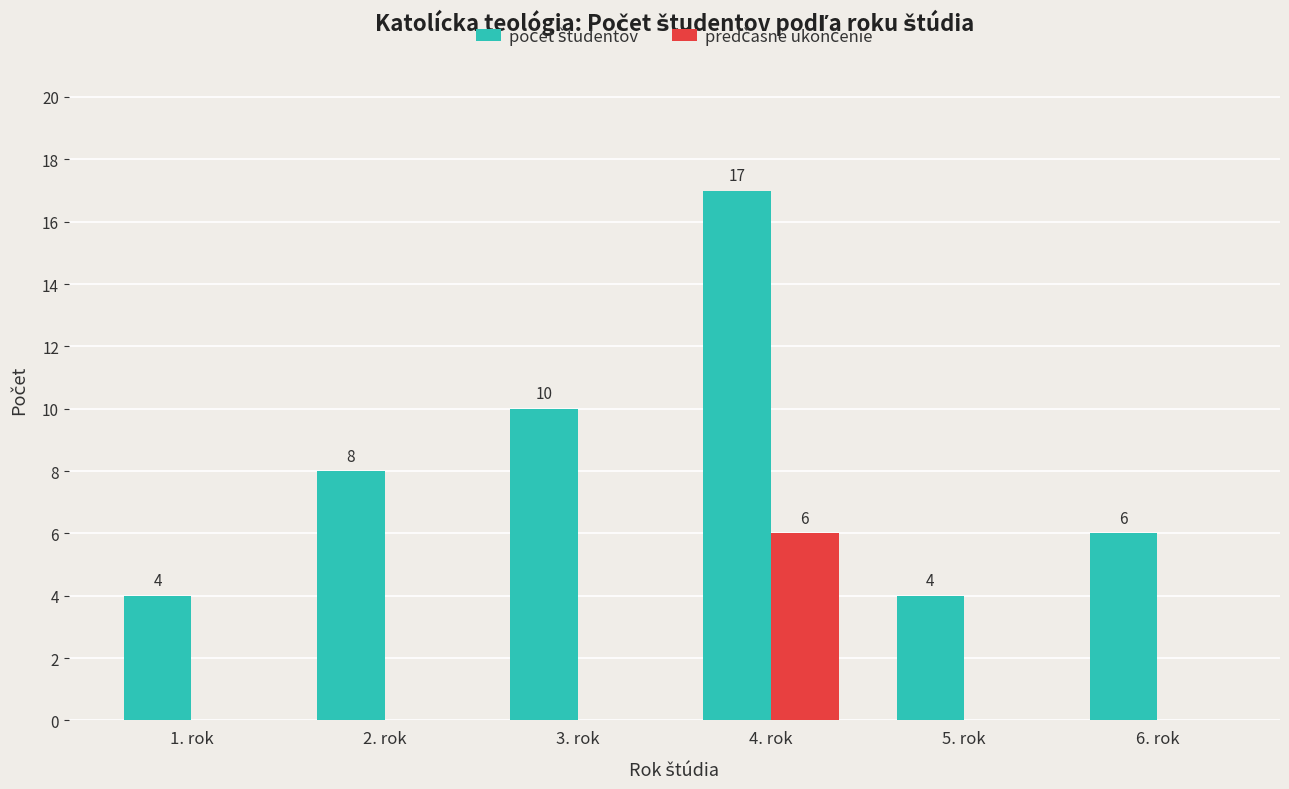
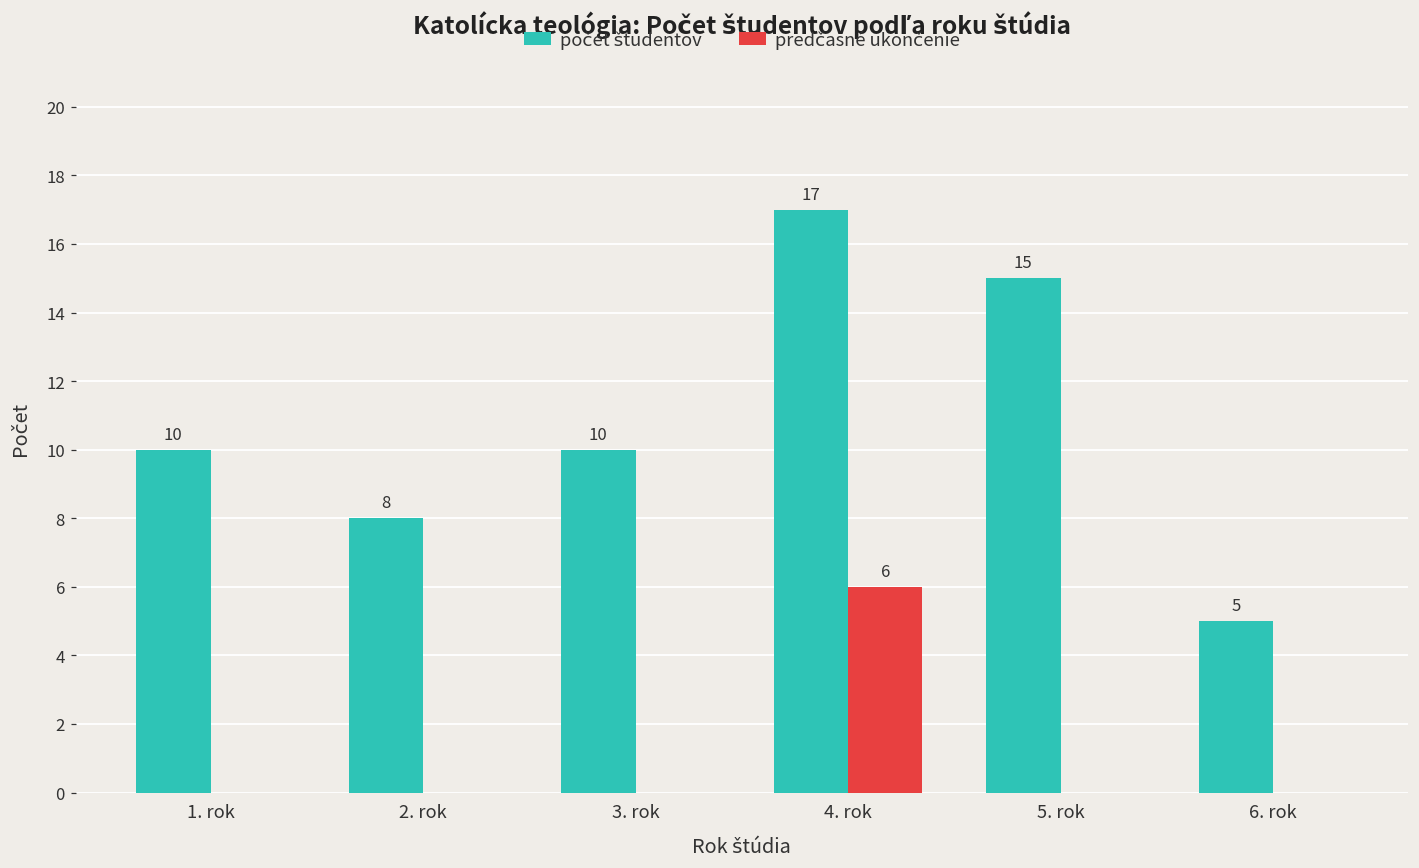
počet študentov, 1. rok: 4 -> 10
počet študentov, 5. rok: 4 -> 15
počet študentov, 6. rok: 6 -> 5
